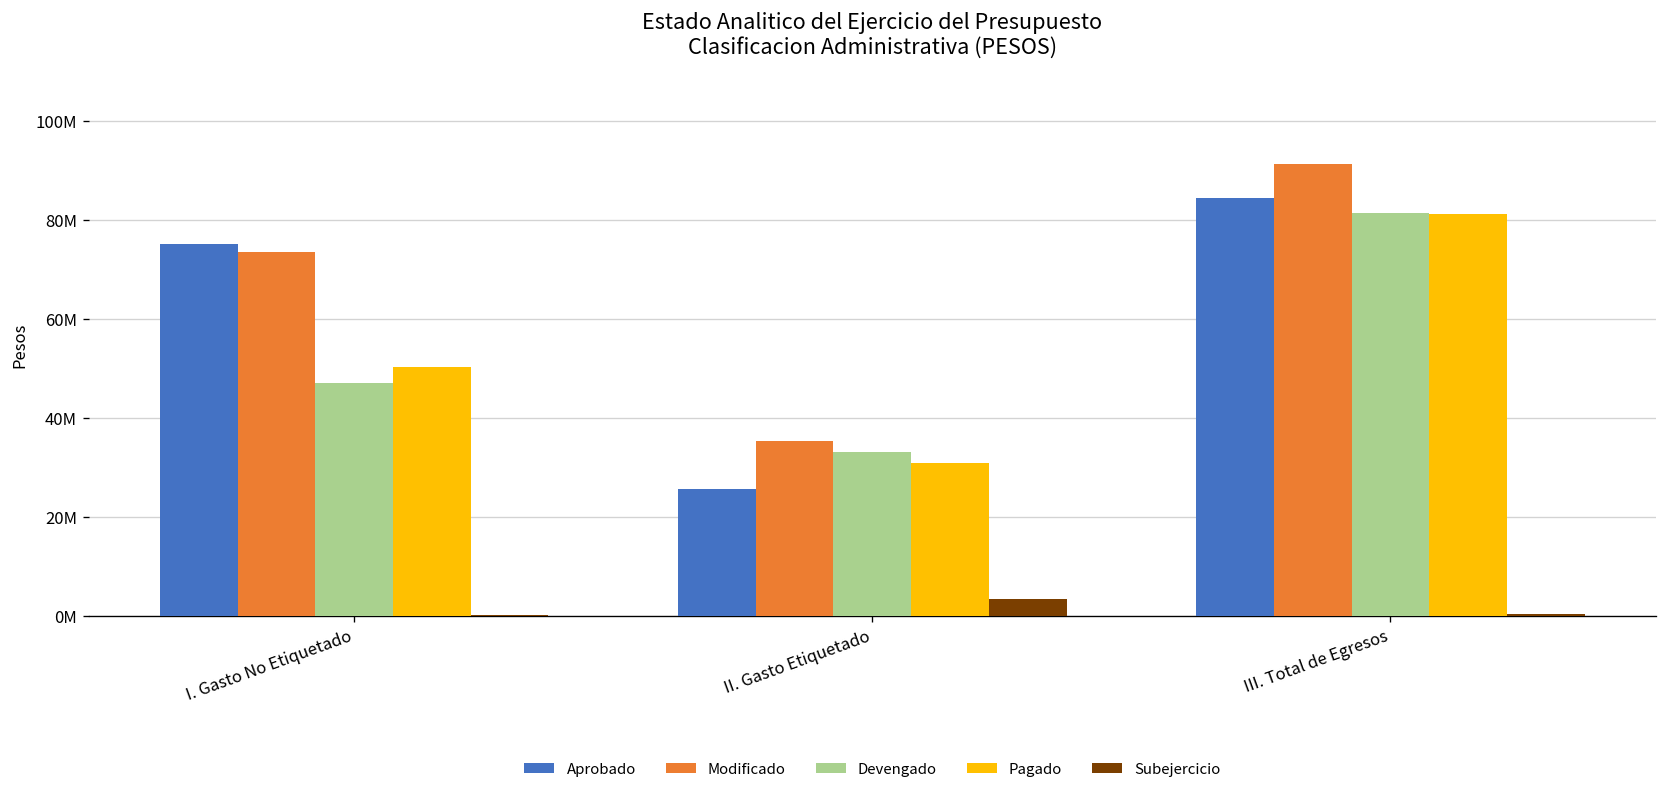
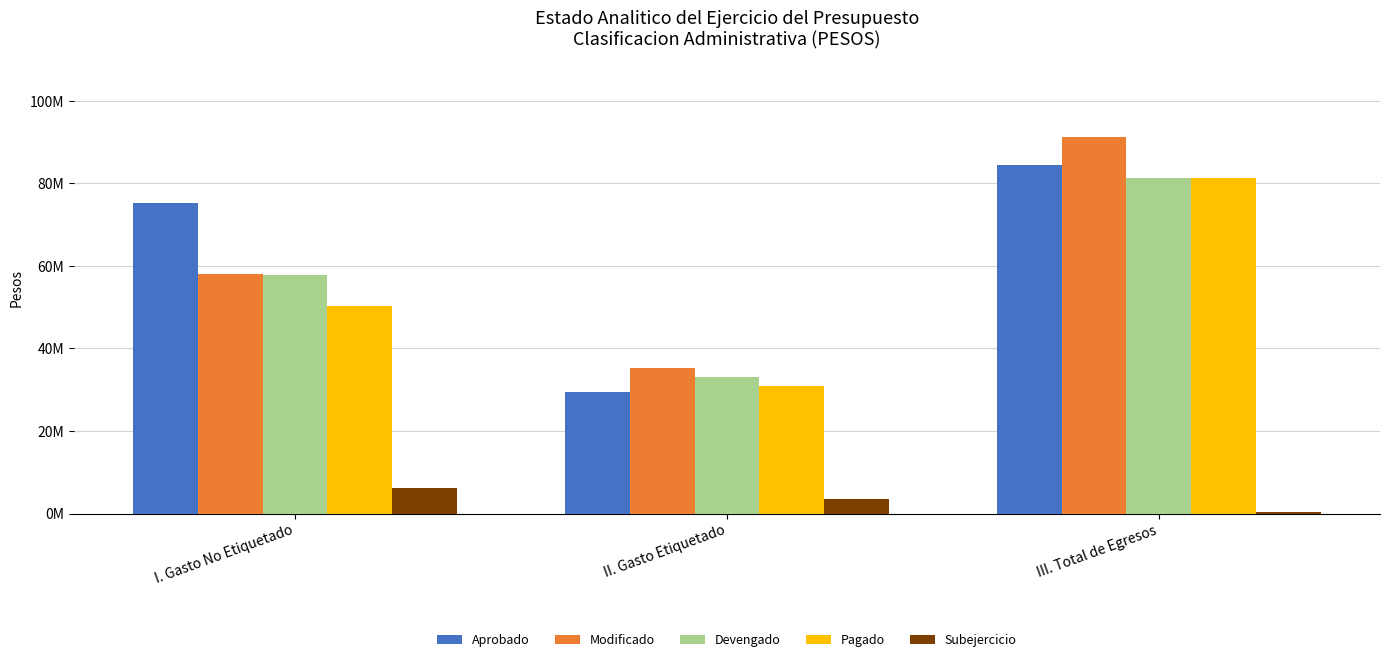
Modificado, I. Gasto No Etiquetado: 73000000 -> 58000000
Devengado, I. Gasto No Etiquetado: 47000000 -> 58000000
Subejercicio, I. Gasto No Etiquetado: 0 -> 6000000
Aprobado, II. Gasto Etiquetado: 26000000 -> 30000000
